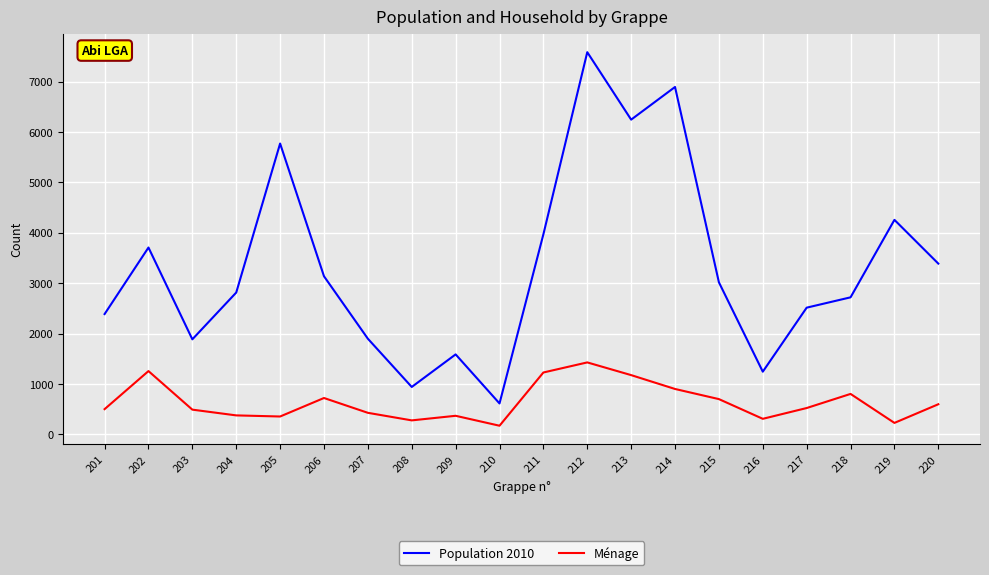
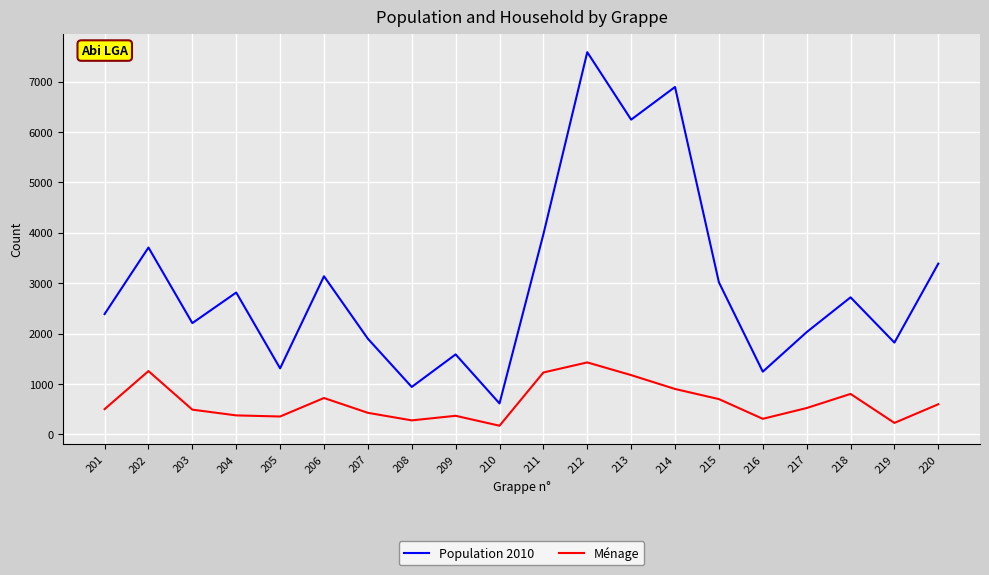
Population 2010, 203: 1900 -> 2200
Population 2010, 205: 5800 -> 1300
Population 2010, 217: 2500 -> 2000
Population 2010, 219: 4300 -> 1800
